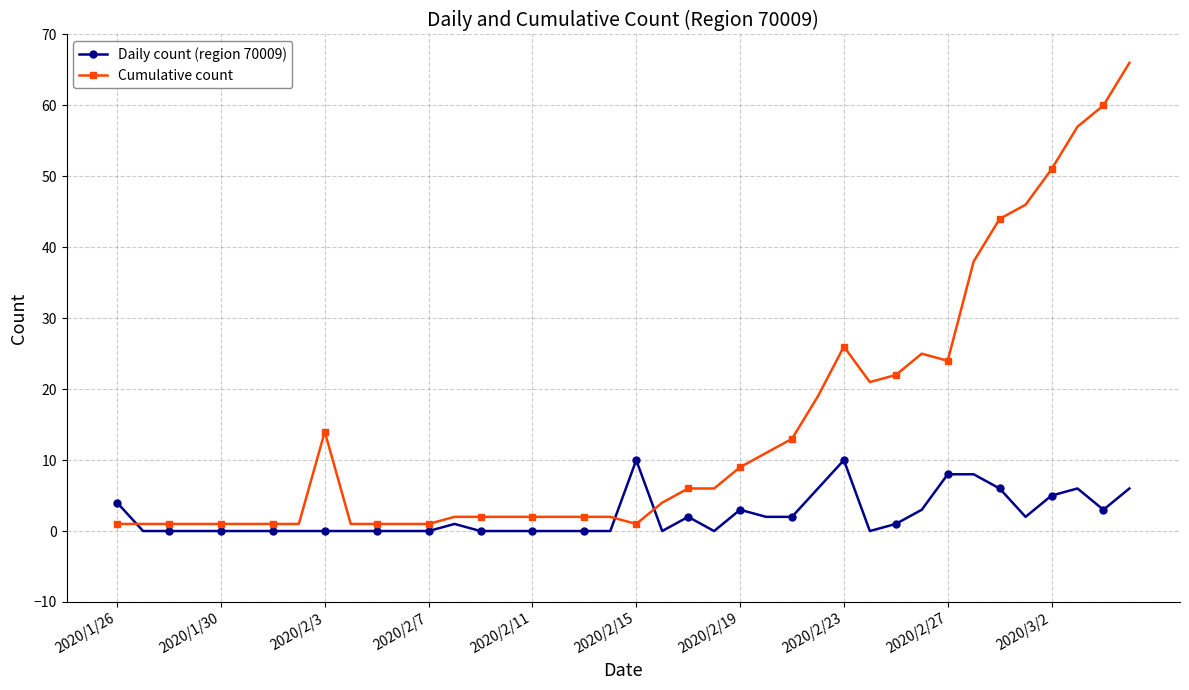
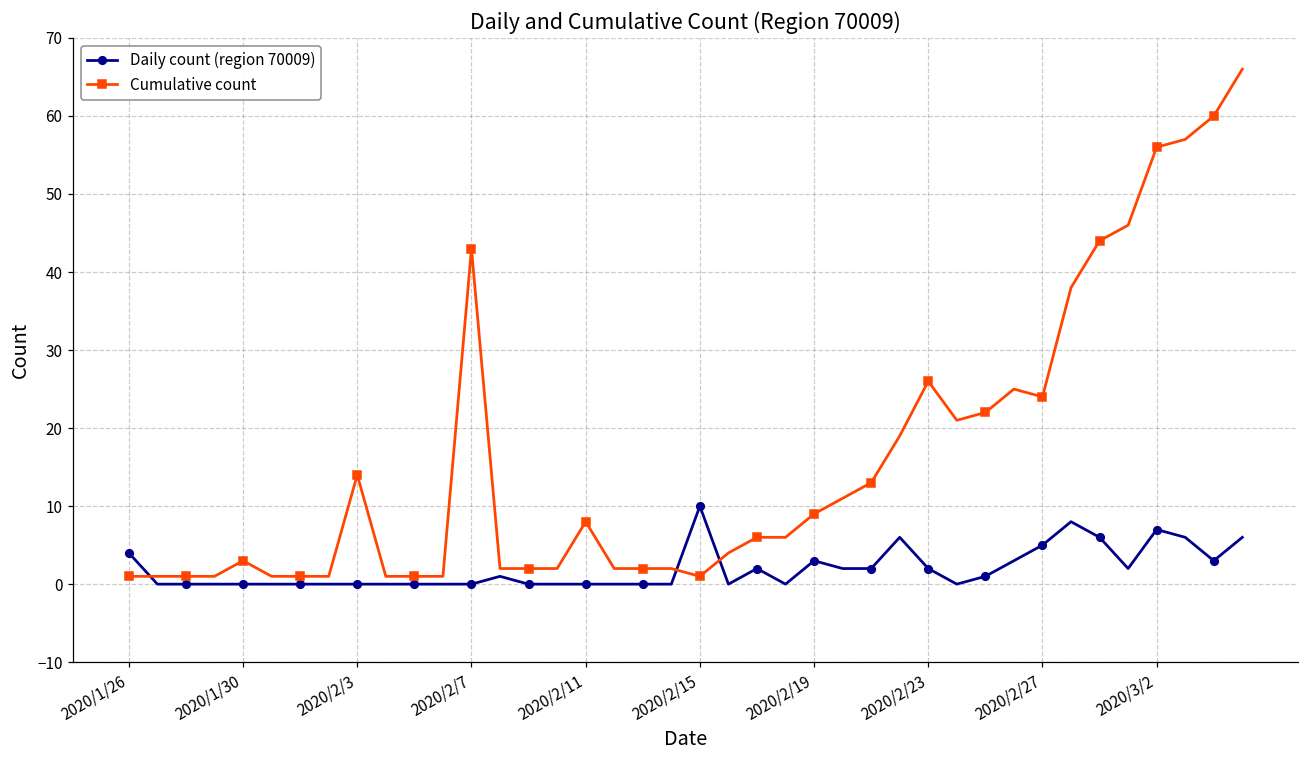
Cumulative count, 2020/1/30: 1 -> 3
Cumulative count, 2020/2/7: 1 -> 43
Cumulative count, 2020/2/11: 2 -> 8
Daily count (region 70009), 2020/2/23: 10 -> 2
Daily count (region 70009), 2020/2/27: 8 -> 5
Daily count (region 70009), 2020/3/2: 5 -> 7
Cumulative count, 2020/3/2: 51 -> 56
